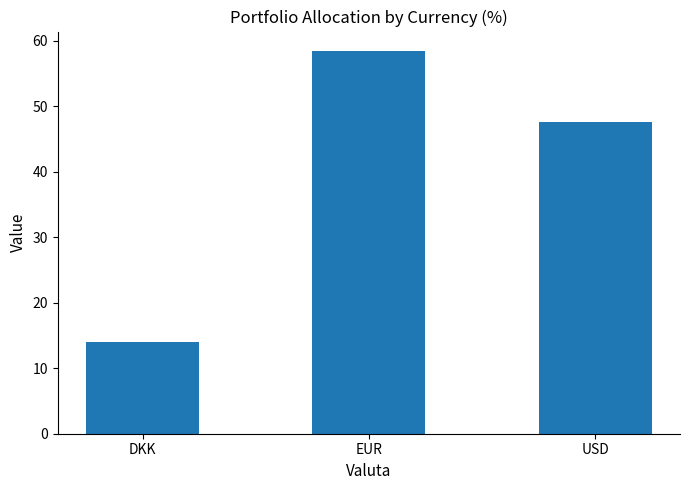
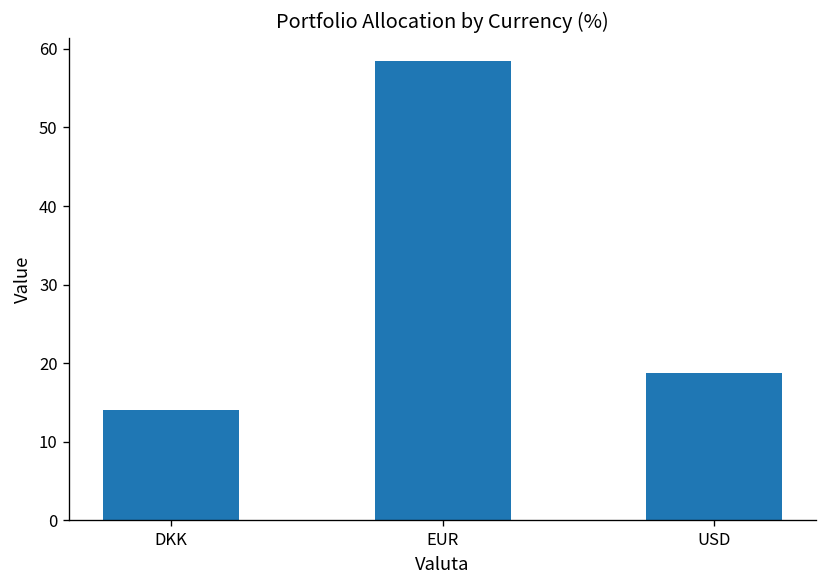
USD: 48 -> 19
